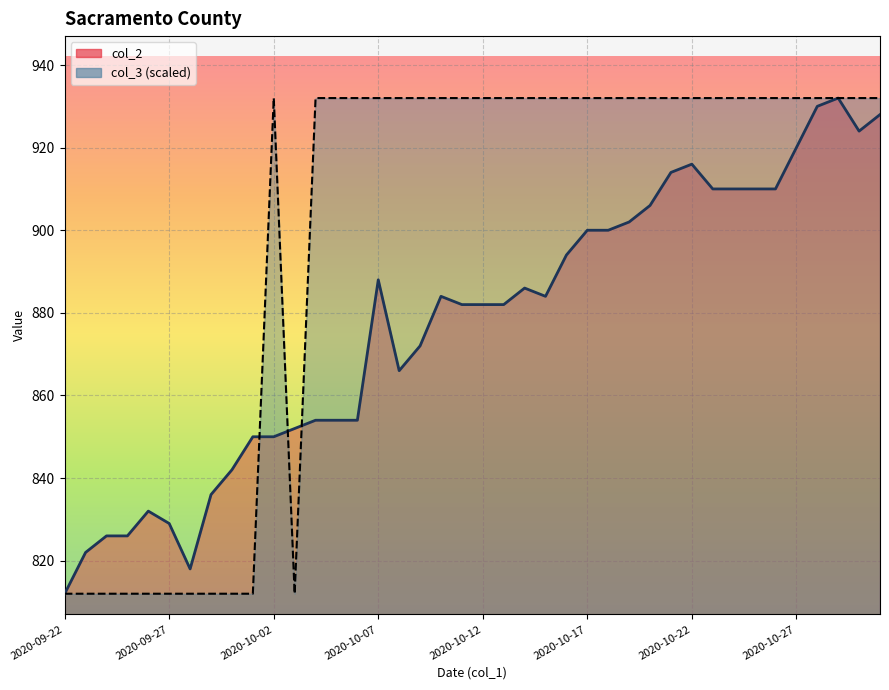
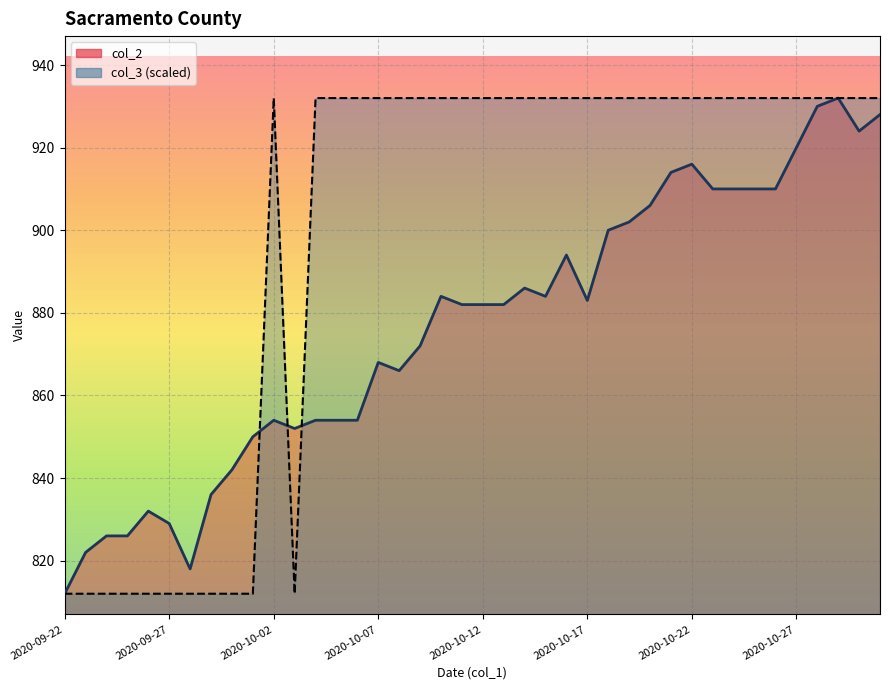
col_2, 2020-10-02: 850 -> 854
col_2, 2020-10-07: 888 -> 868
col_2, 2020-10-17: 900 -> 883
